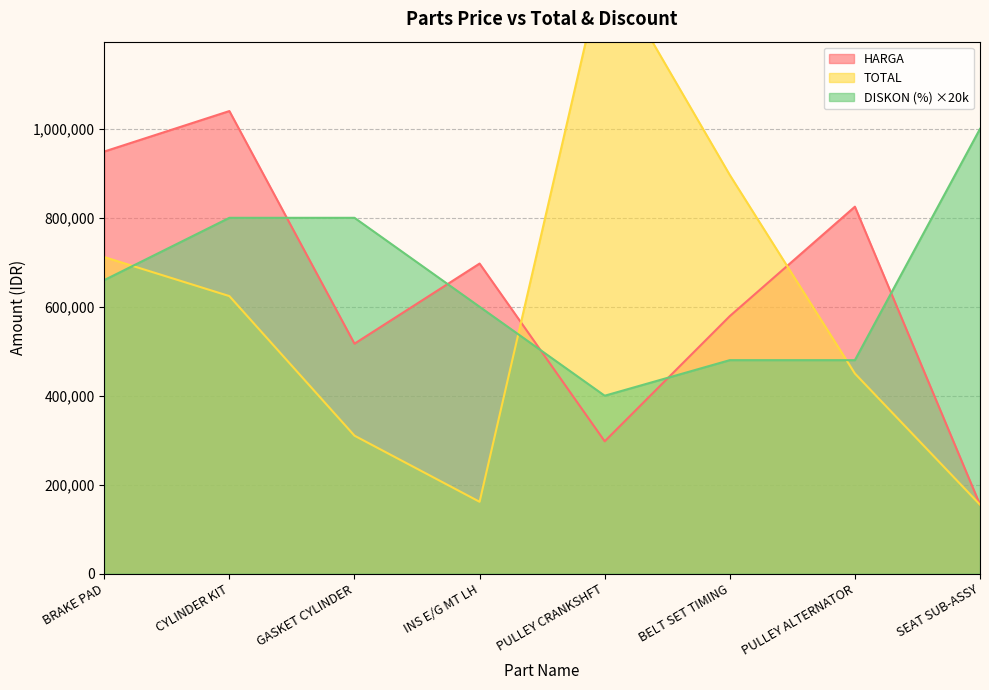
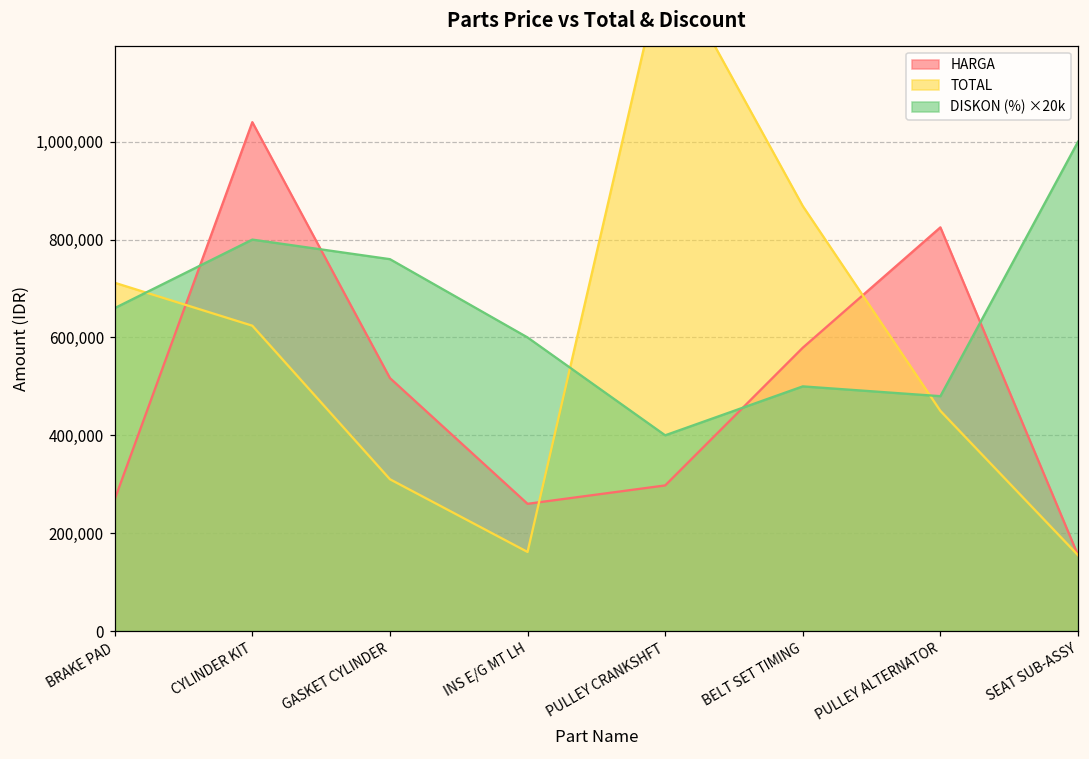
HARGA, BRAKE PAD: 950,000 -> 270,000
DISKON (%) ×20k, GASKET CYLINDER: 800,000 -> 760,000
HARGA, INS E/G MT LH: 700,000 -> 260,000
TOTAL, BELT SET TIMING: 900,000 -> 870,000
DISKON (%) ×20k, BELT SET TIMING: 480,000 -> 500,000
